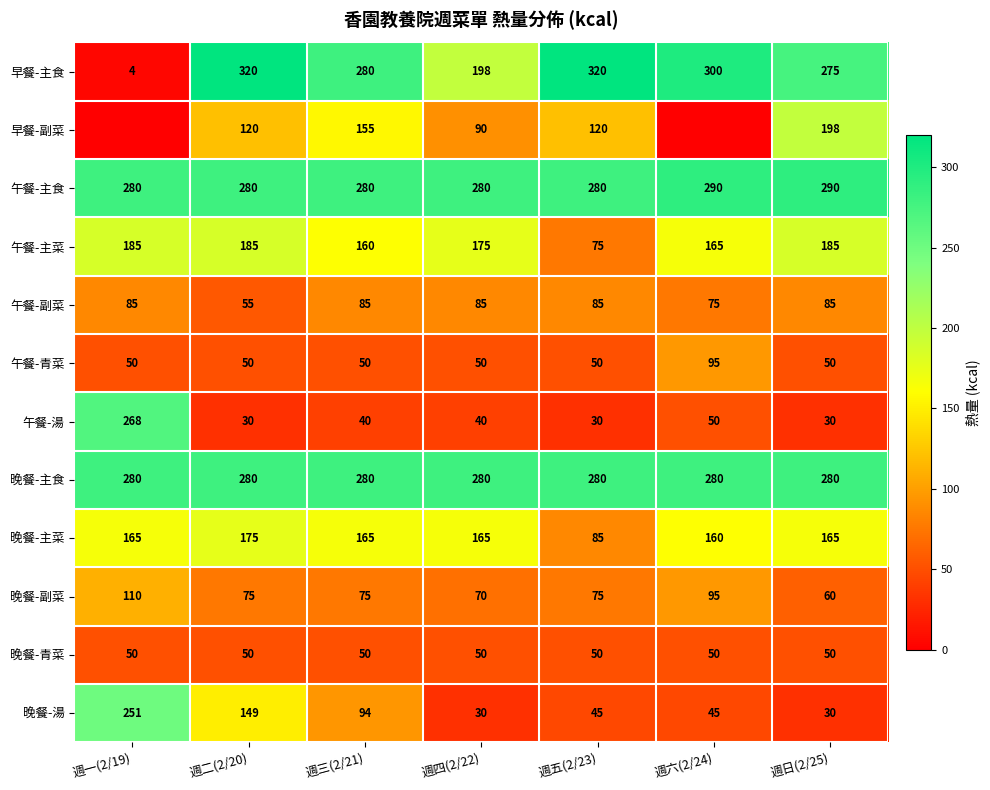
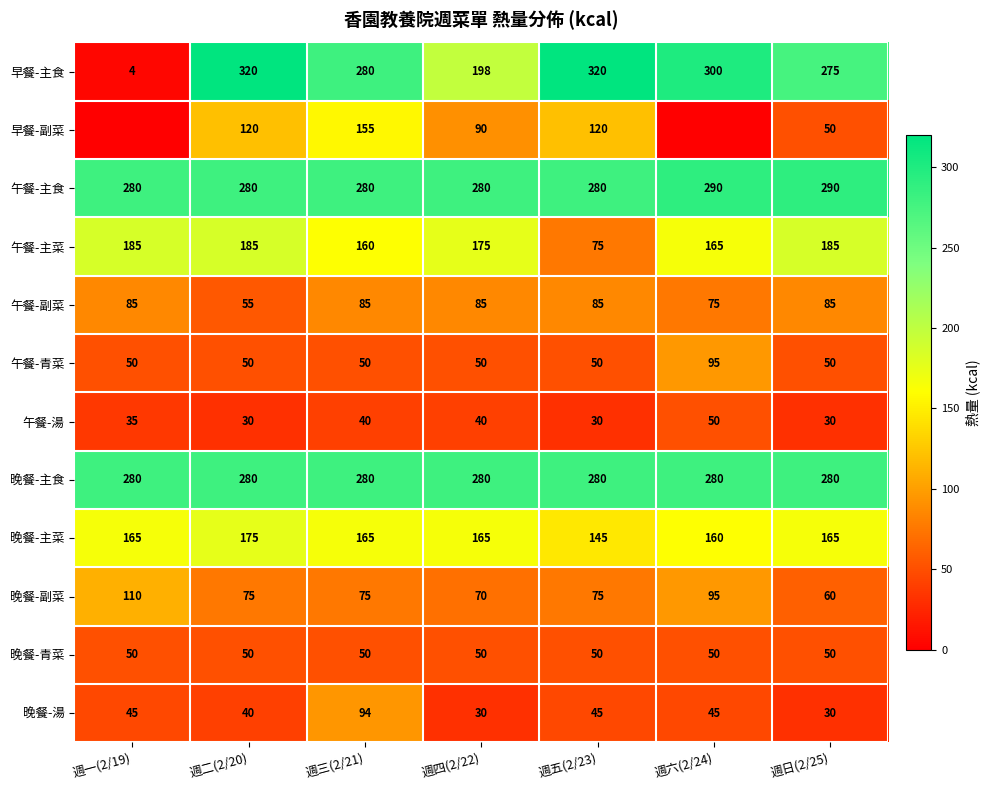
早餐-副菜, 週日(2/25): 198 -> 50
午餐-湯, 週一(2/19): 268 -> 35
晚餐-主菜, 週五(2/23): 85 -> 145
晚餐-湯, 週一(2/19): 251 -> 45
晚餐-湯, 週二(2/20): 149 -> 40
